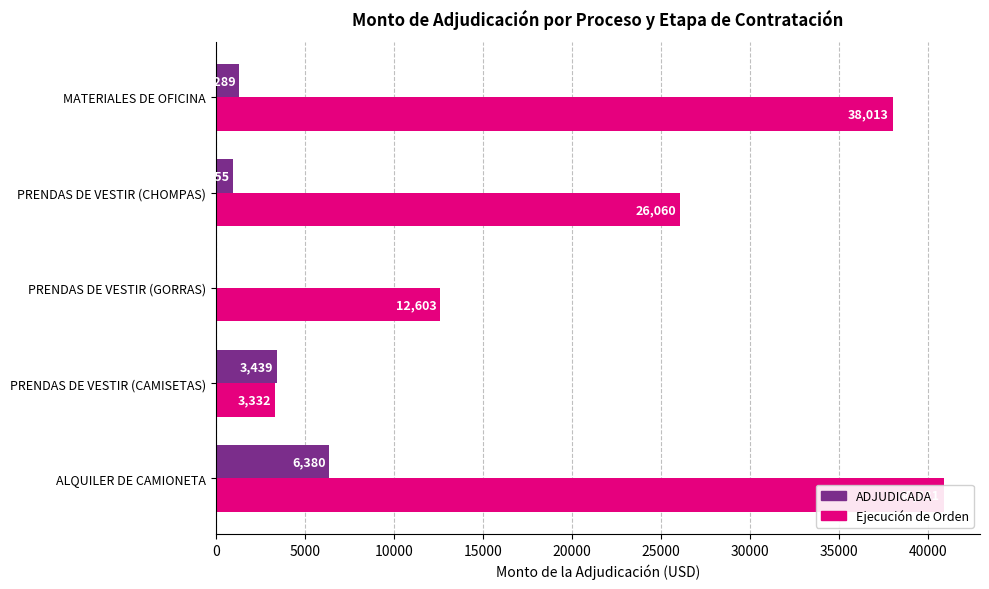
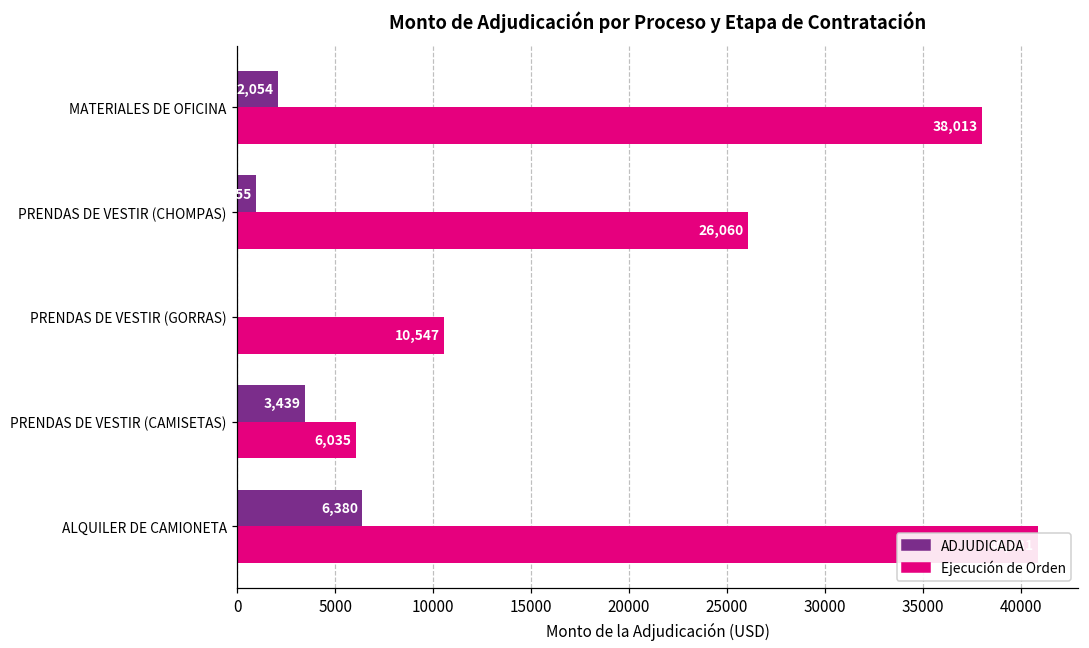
ADJUDICADA, MATERIALES DE OFICINA: 1300 -> 2100
Ejecución de Orden, PRENDAS DE VESTIR (GORRAS): 12,603 -> 10,547
Ejecución de Orden, PRENDAS DE VESTIR (CAMISETAS): 3,332 -> 6,035
